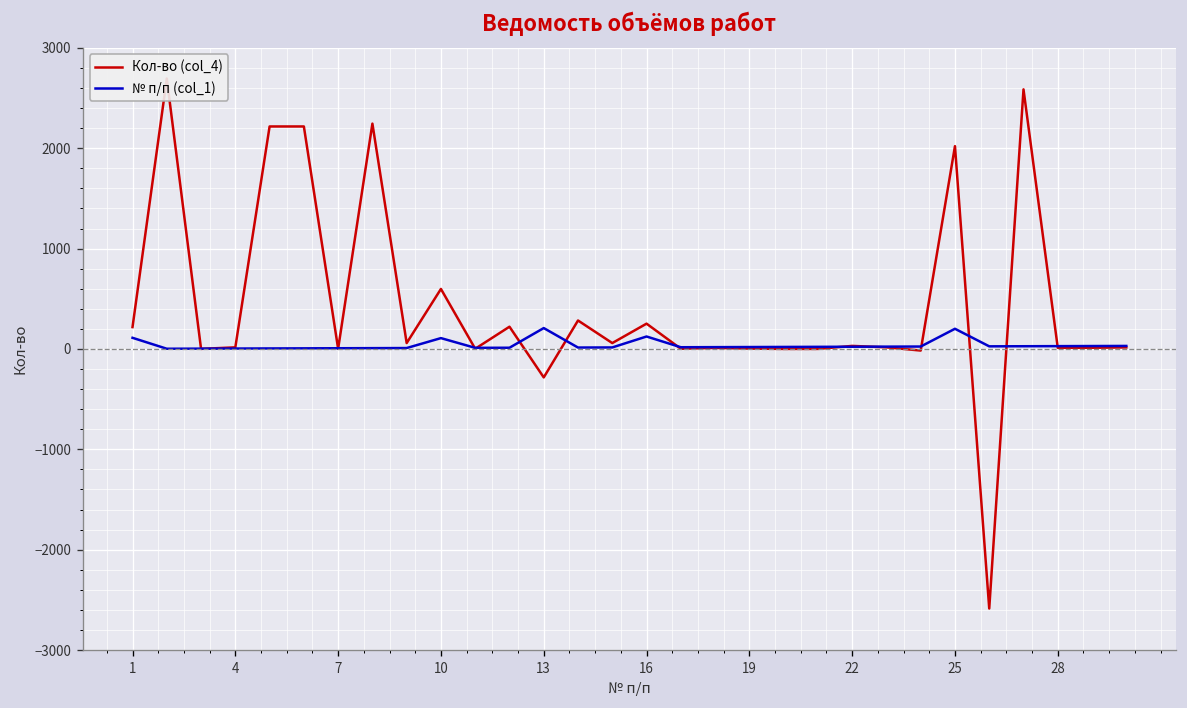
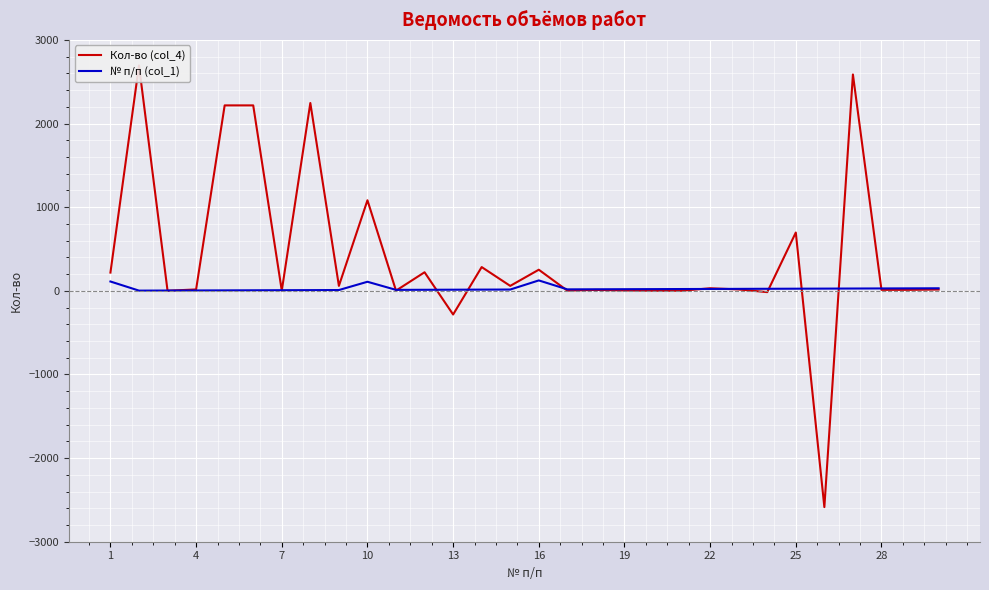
Кол-во (col_4), 10: 600 -> 1100
№ п/п (col_1), 13: 200 -> 0
Кол-во (col_4), 25: 2000 -> 700
№ п/п (col_1), 25: 200 -> 0
